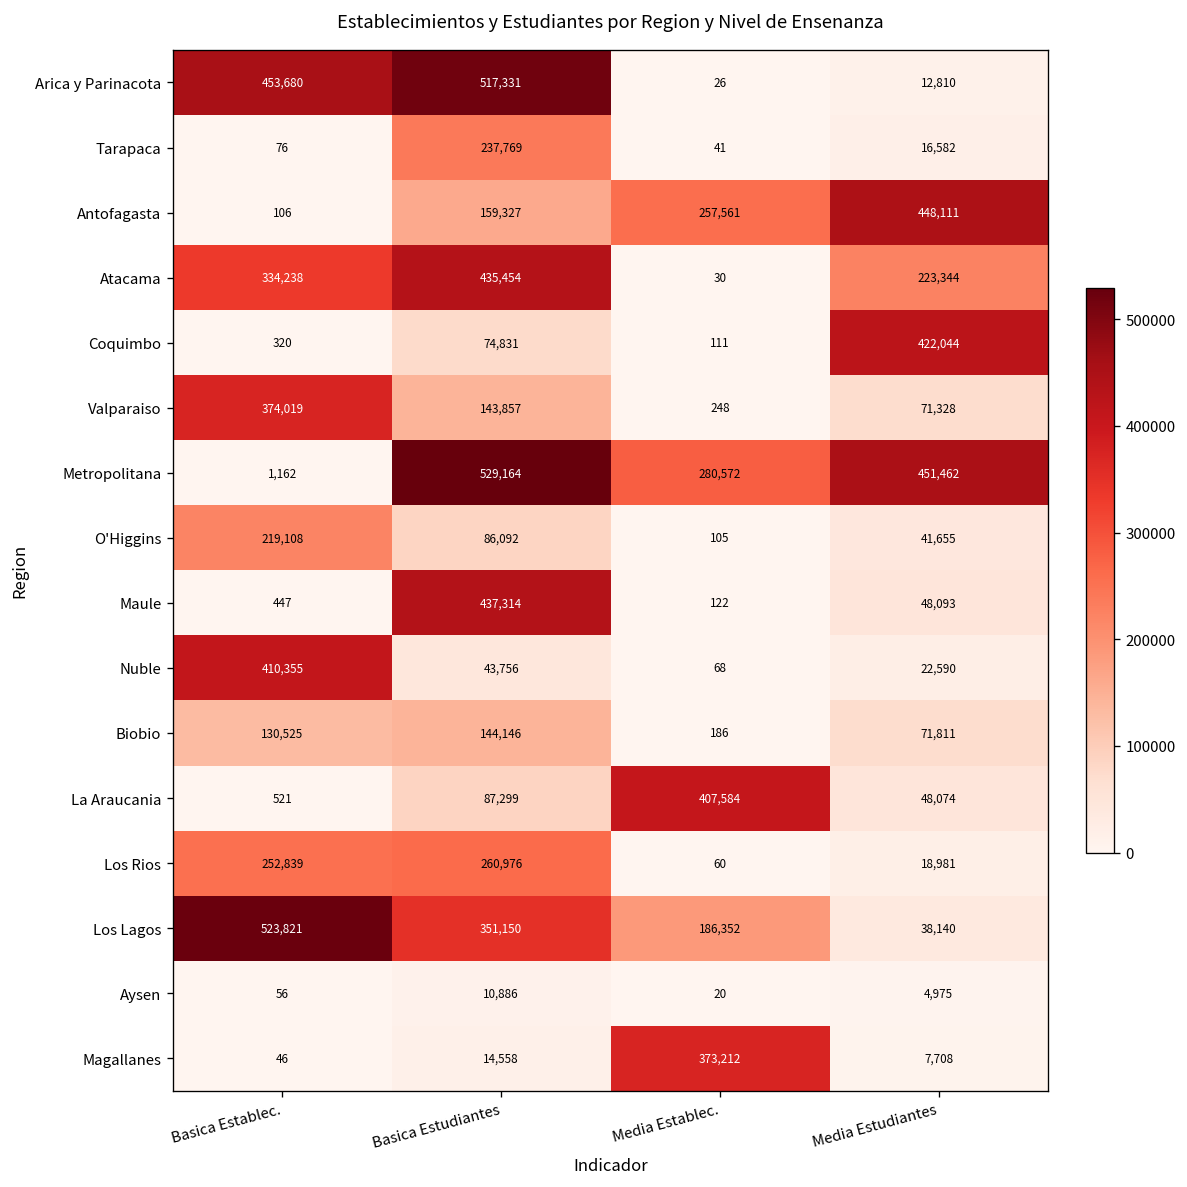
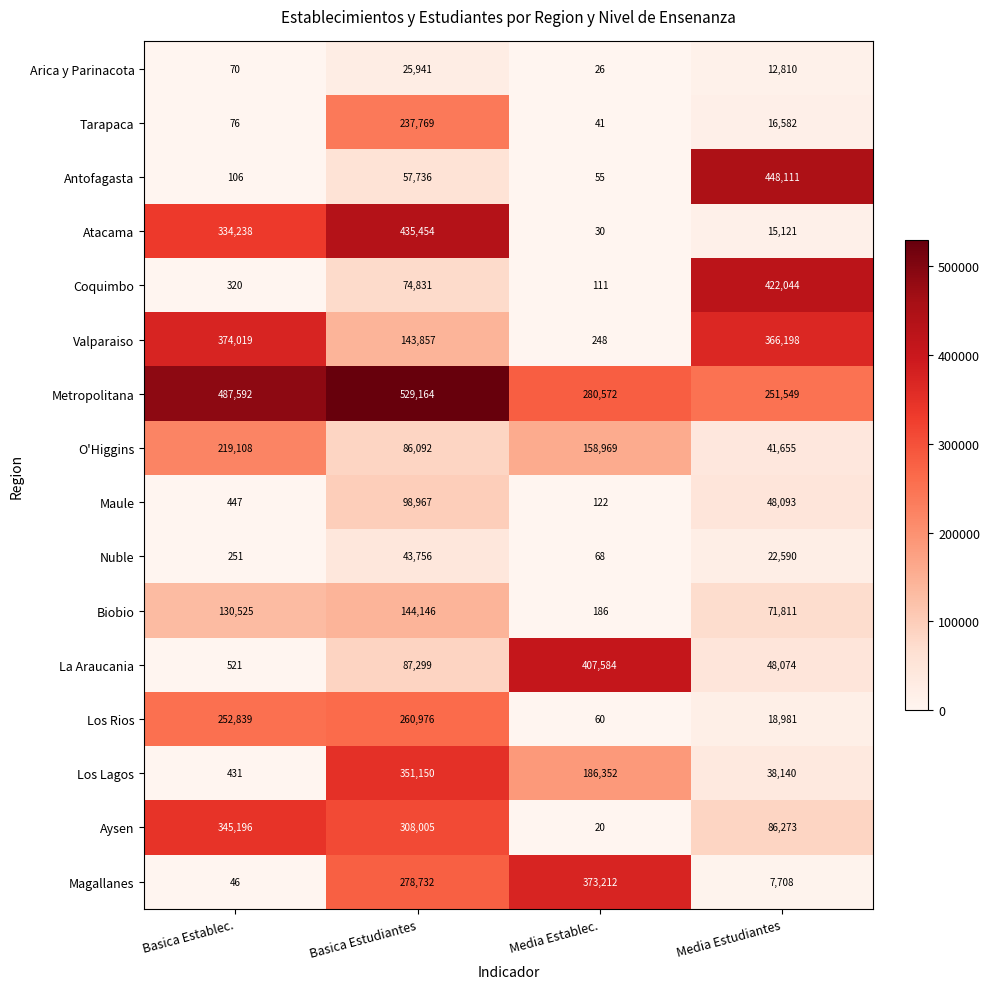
Arica y Parinacota, Basica Establec.: 453,680 -> 70
Arica y Parinacota, Basica Estudiantes: 517,331 -> 25,941
Antofagasta, Basica Estudiantes: 159,327 -> 57,736
Antofagasta, Media Establec.: 257,561 -> 55
Atacama, Media Estudiantes: 223,344 -> 15,121
Valparaiso, Media Estudiantes: 71,328 -> 366,198
Metropolitana, Basica Establec.: 1,162 -> 487,592
Metropolitana, Media Estudiantes: 451,462 -> 251,549
O'Higgins, Media Establec.: 105 -> 158,969
Maule, Basica Estudiantes: 437,314 -> 98,967
Nuble, Basica Establec.: 410,355 -> 251
Los Lagos, Basica Establec.: 523,821 -> 431
Aysen, Basica Establec.: 56 -> 345,196
Aysen, Basica Estudiantes: 10,886 -> 308,005
Aysen, Media Estudiantes: 4,975 -> 86,273
Magallanes, Basica Estudiantes: 14,558 -> 278,732
